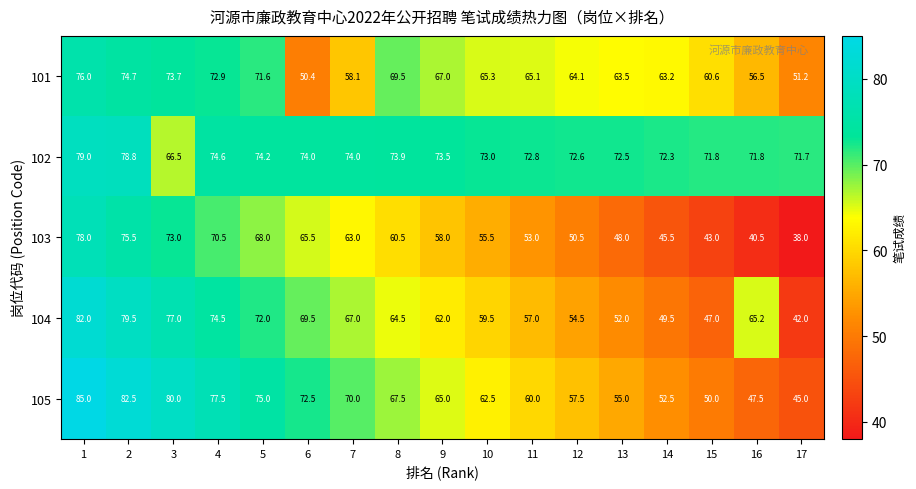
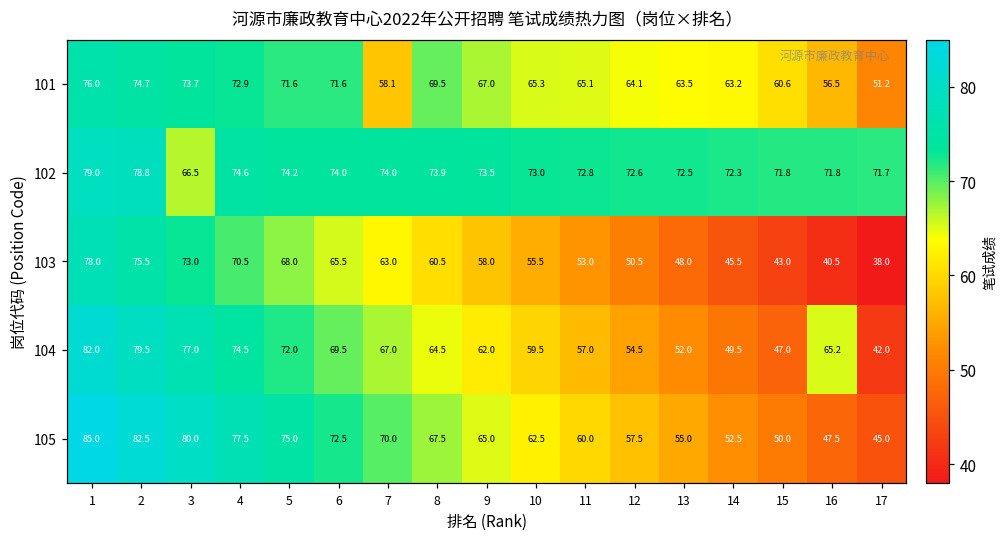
101, 6: 50.4 -> 71.6
